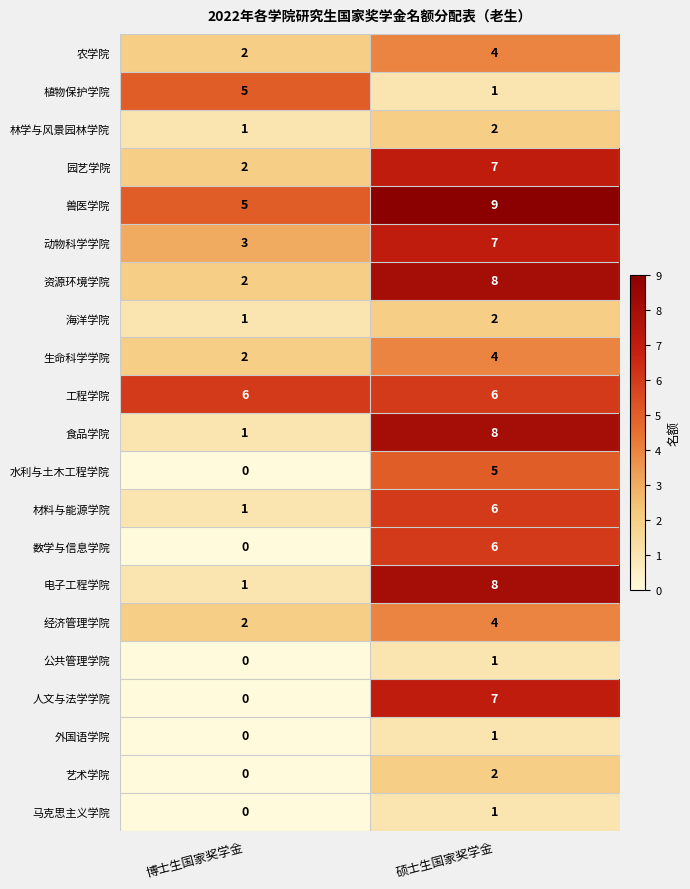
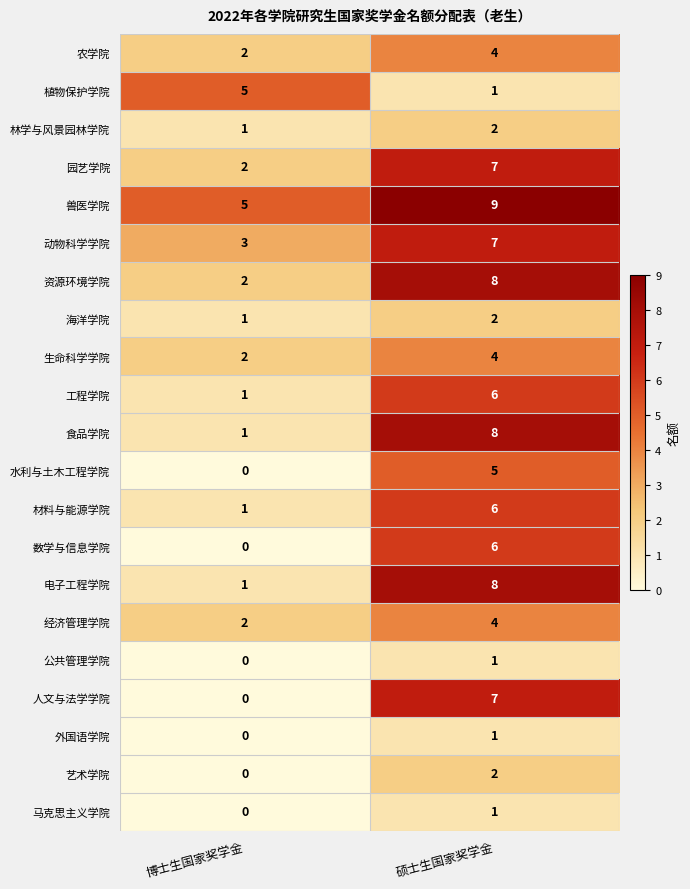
工程学院, 博士生国家奖学金: 6 -> 1
